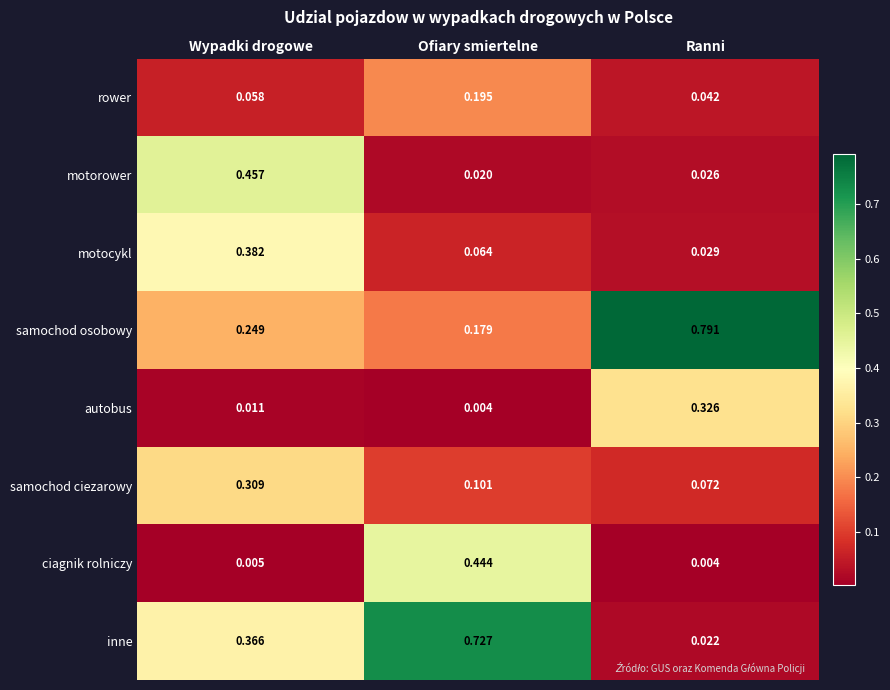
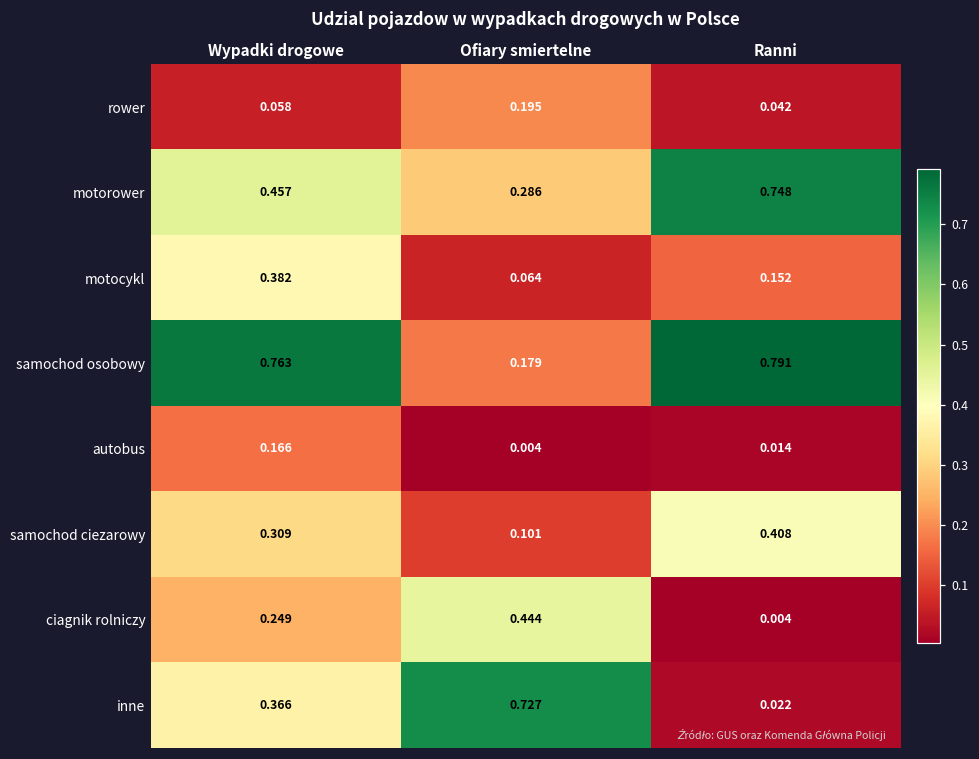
motorower, Ofiary smiertelne: 0.020 -> 0.286
motorower, Ranni: 0.026 -> 0.748
motocykl, Ranni: 0.029 -> 0.152
samochod osobowy, Wypadki drogowe: 0.249 -> 0.763
autobus, Wypadki drogowe: 0.011 -> 0.166
autobus, Ranni: 0.326 -> 0.014
samochod ciezarowy, Ranni: 0.072 -> 0.408
ciagnik rolniczy, Wypadki drogowe: 0.005 -> 0.249
